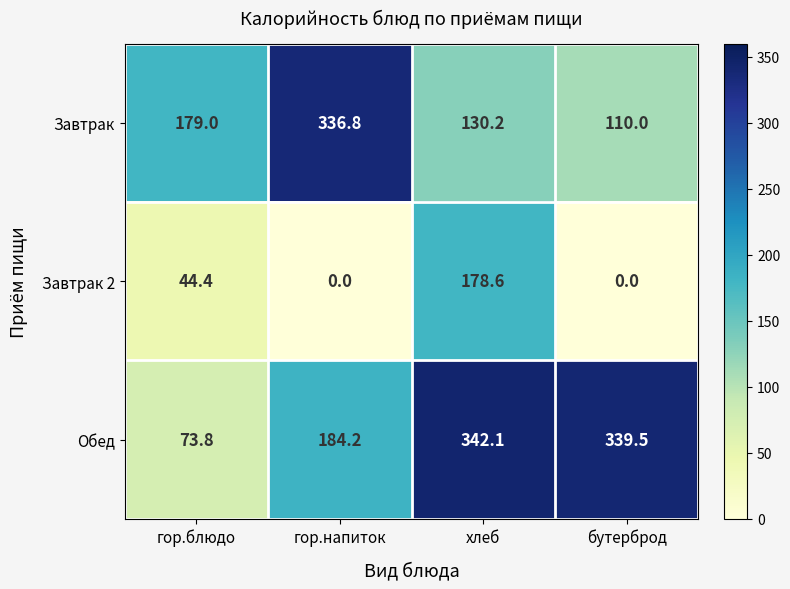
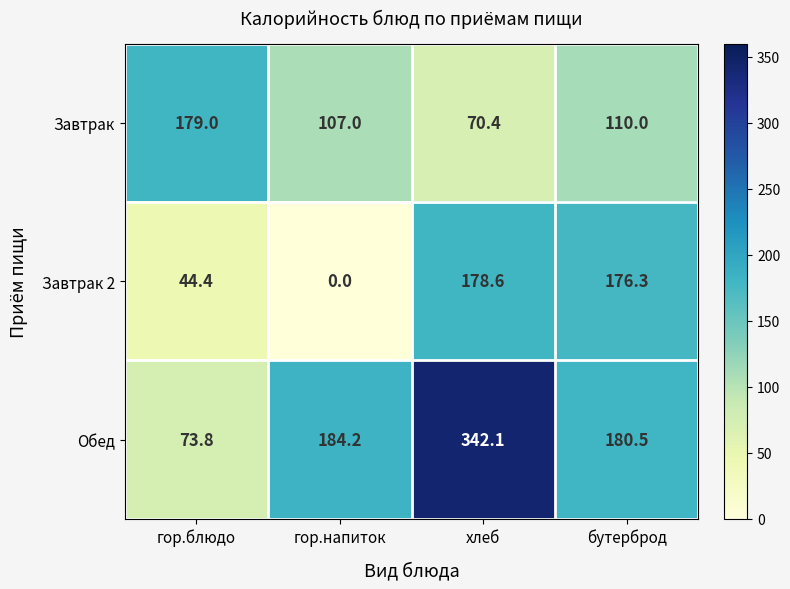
Завтрак, гор.напиток: 336.8 -> 107.0
Завтрак, хлеб: 130.2 -> 70.4
Завтрак 2, бутерброд: 0.0 -> 176.3
Обед, бутерброд: 339.5 -> 180.5
